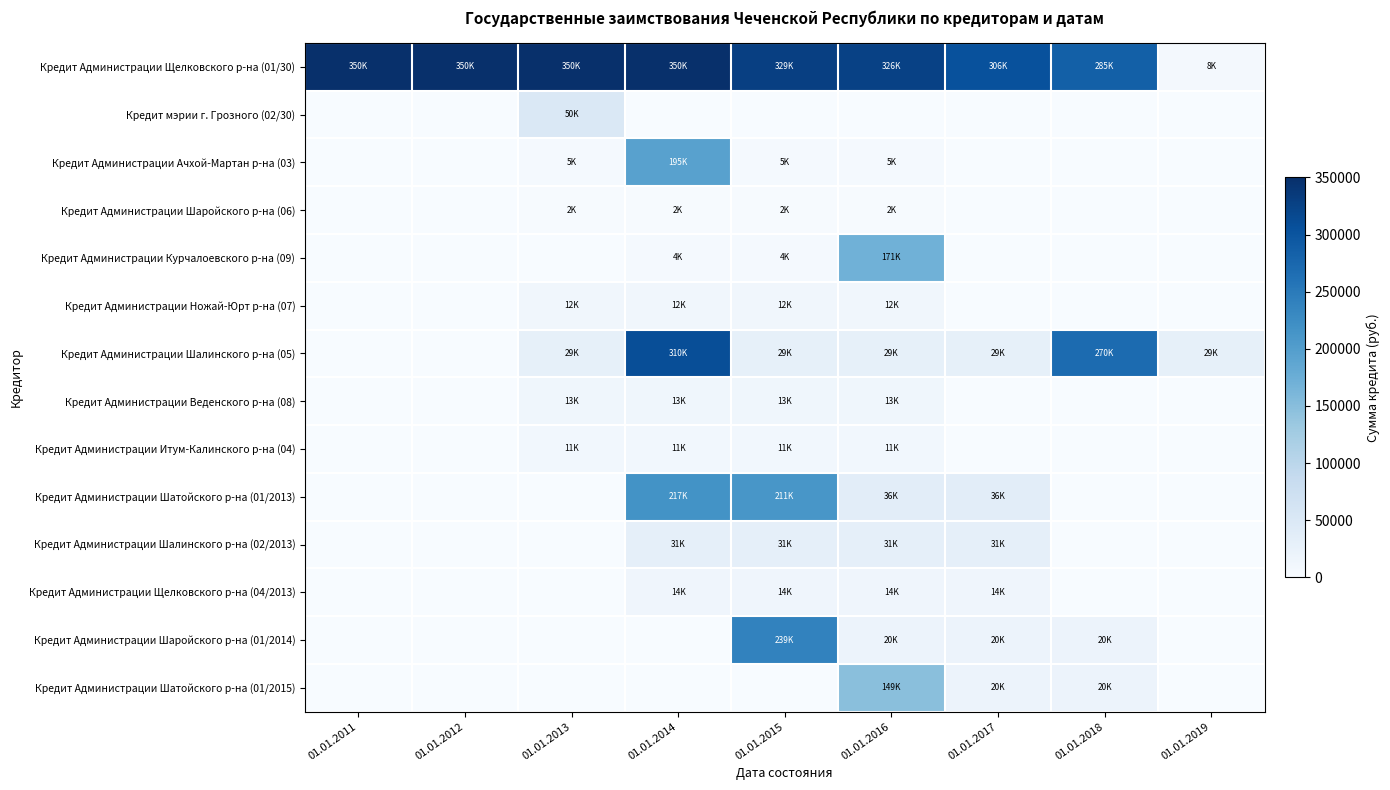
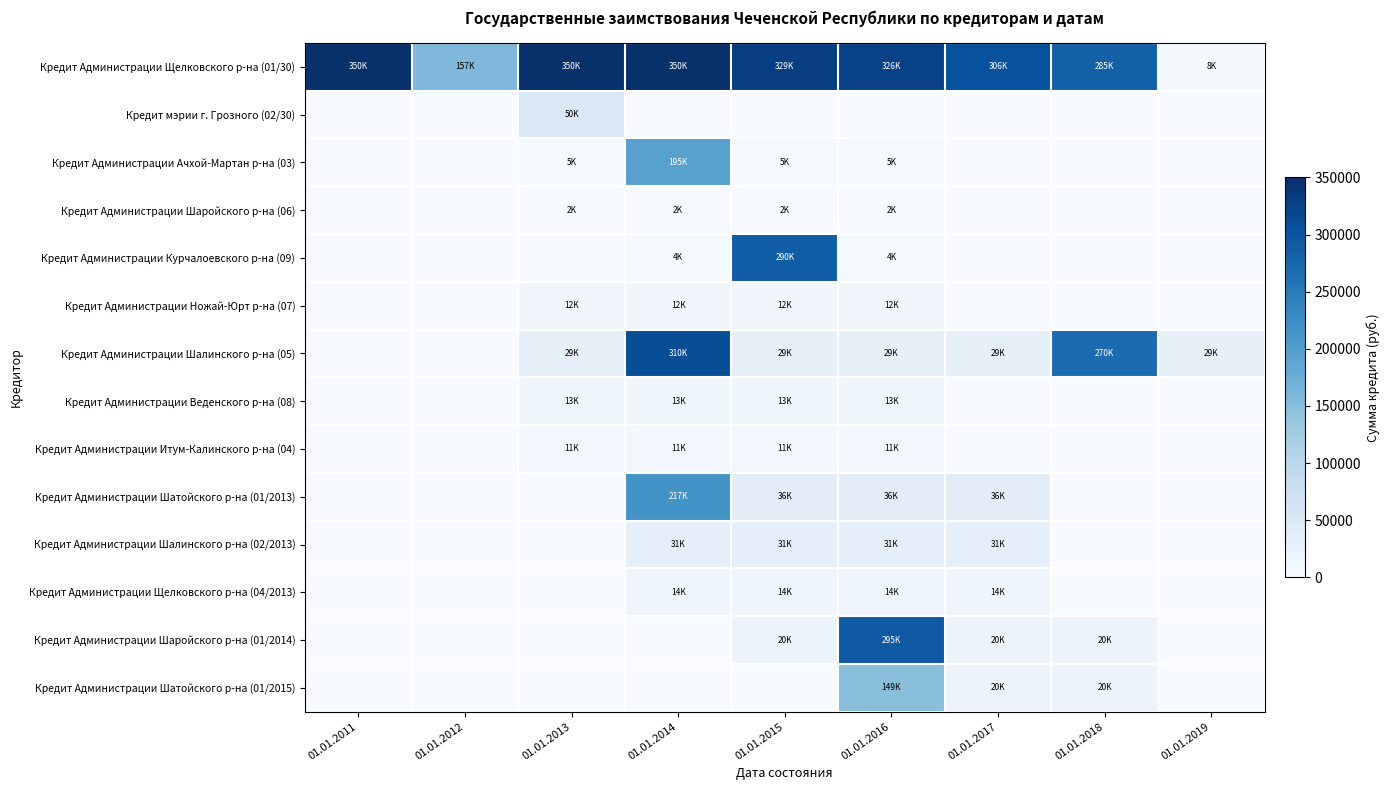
Кредит Администрации Щелковского р-на (01/30), 01.01.2012: 350K -> 157K
Кредит Администрации Курчалоевского р-на (09), 01.01.2015: 4K -> 290K
Кредит Администрации Курчалоевского р-на (09), 01.01.2016: 171K -> 4K
Кредит Администрации Шатойского р-на (01/2013), 01.01.2015: 211K -> 36K
Кредит Администрации Шаройского р-на (01/2014), 01.01.2015: 239K -> 20K
Кредит Администрации Шаройского р-на (01/2014), 01.01.2016: 20K -> 295K
